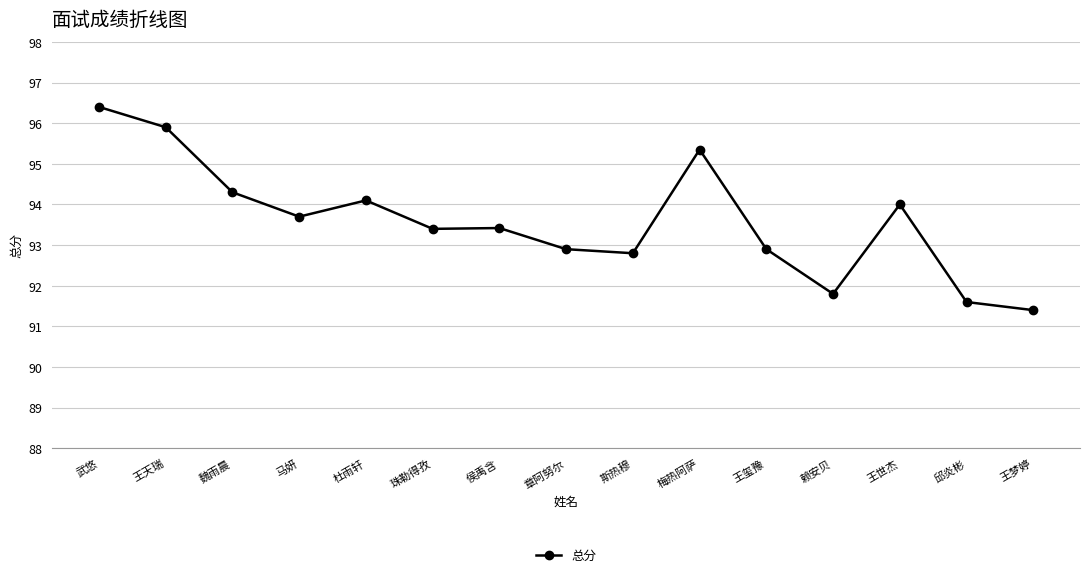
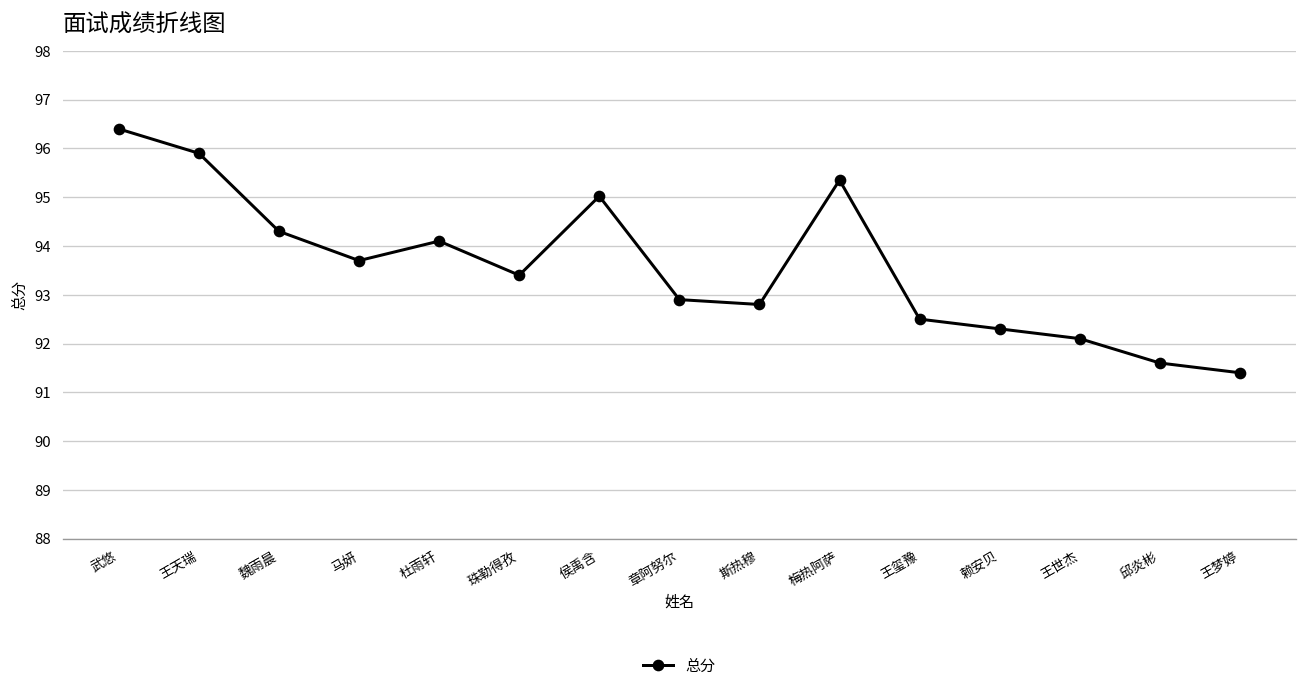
侯禹含: 93.4 -> 95.0
王玺豫: 92.9 -> 92.5
赖安贝: 91.8 -> 92.3
王世杰: 94.0 -> 92.1
